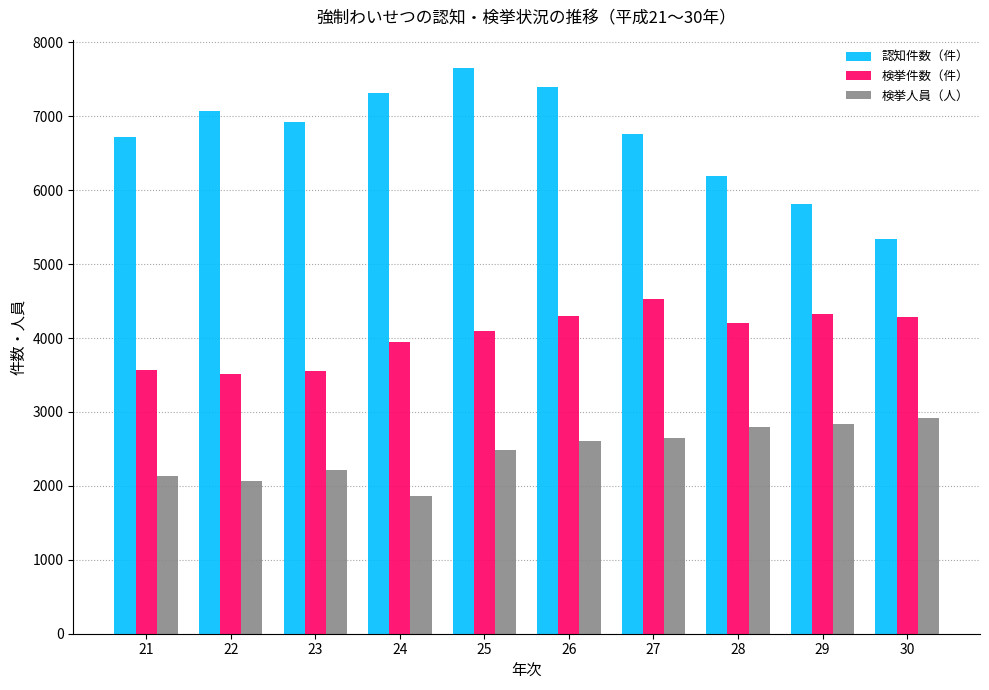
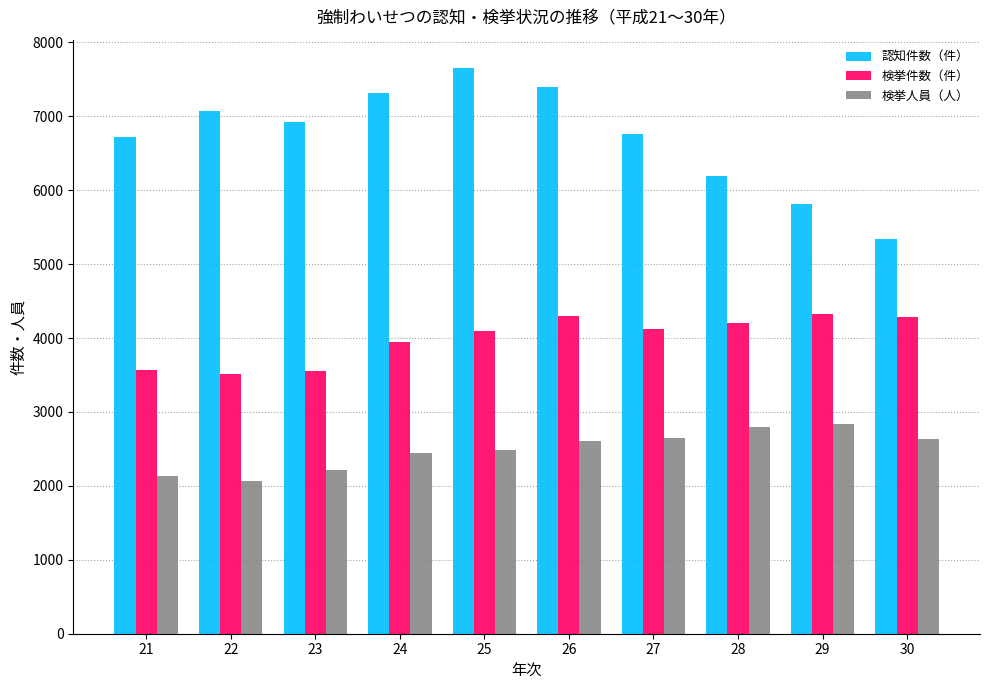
検挙人員（人）, 24: 1900 -> 2500
検挙件数（件）, 27: 4500 -> 4100
検挙人員（人）, 30: 2900 -> 2600
